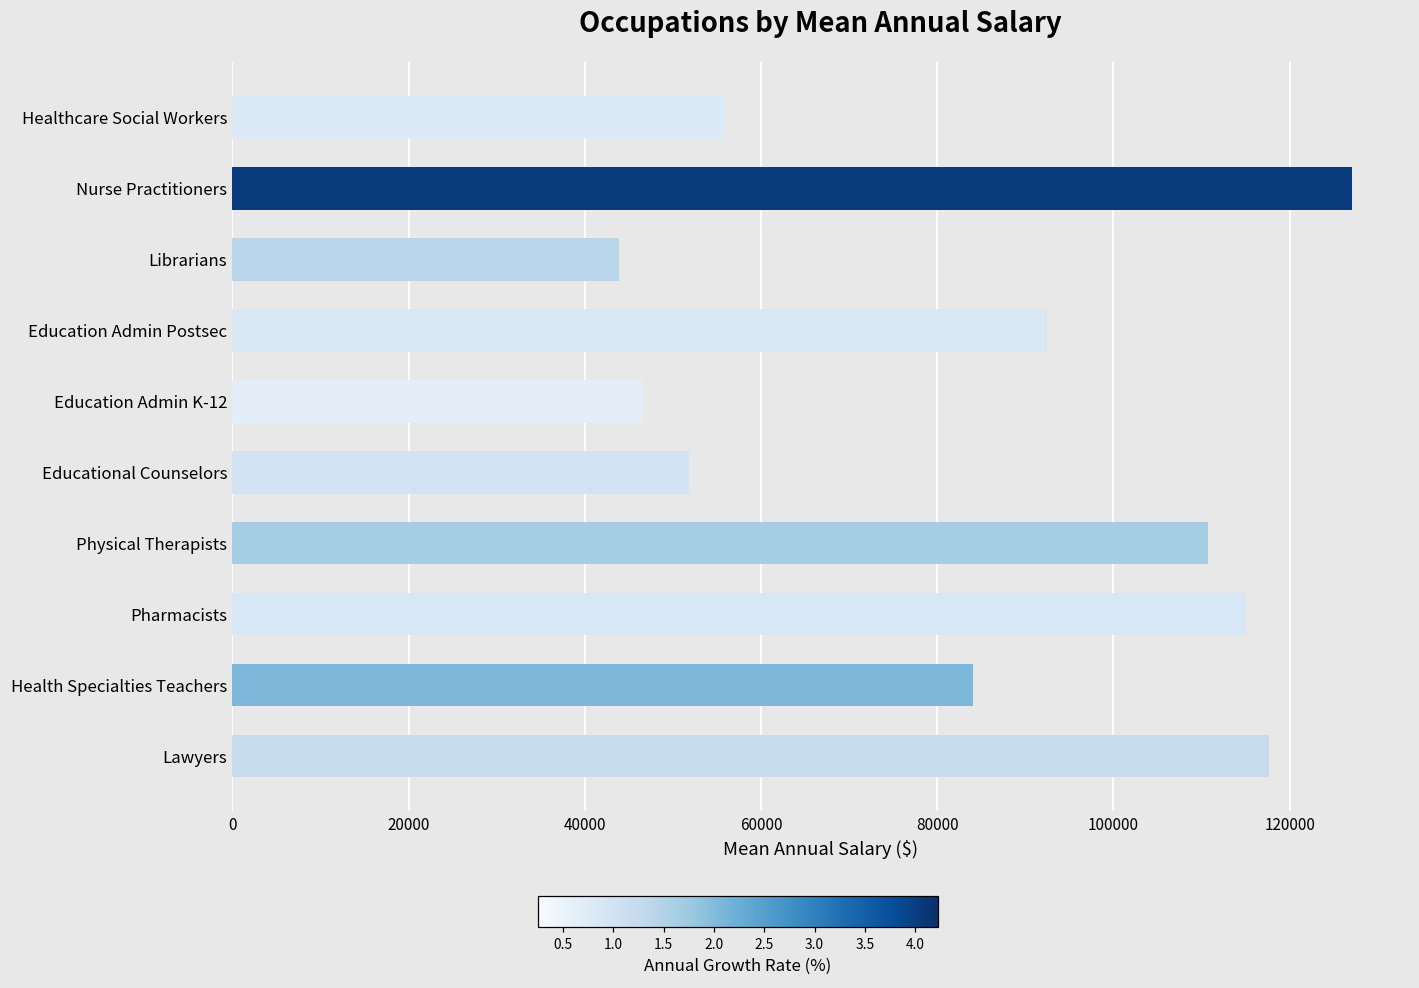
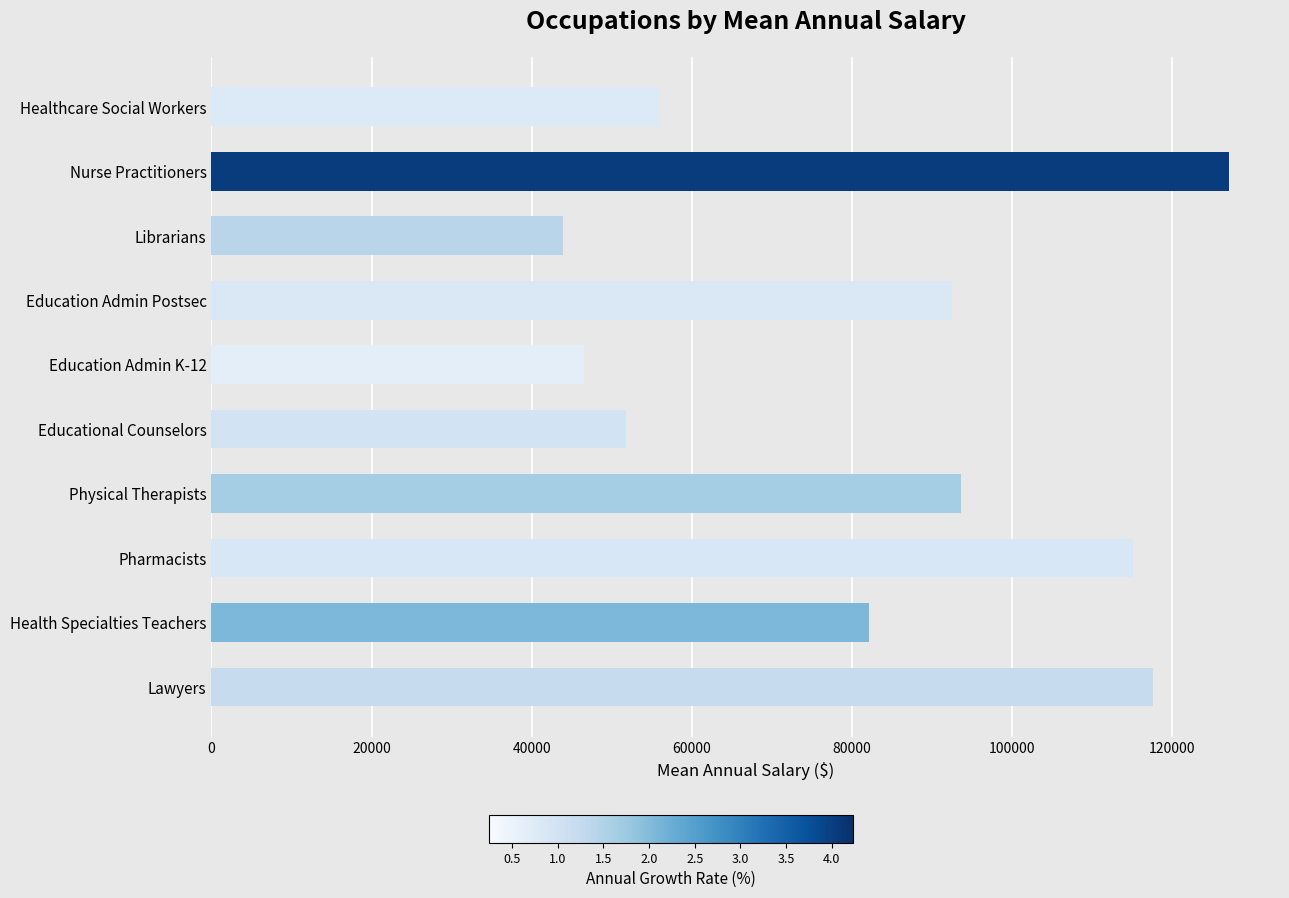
Physical Therapists: 111000 -> 94000
Health Specialties Teachers: 84000 -> 82000
